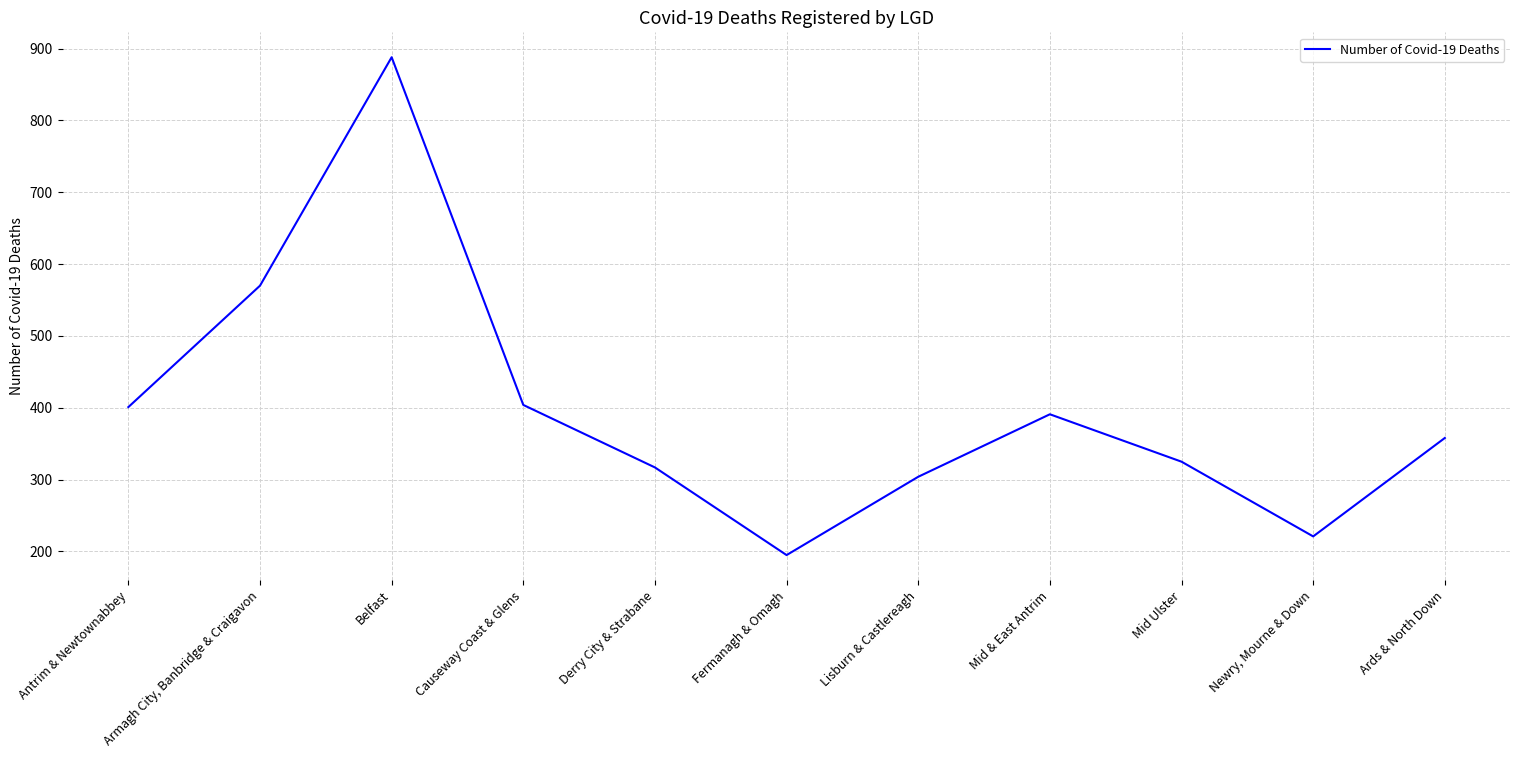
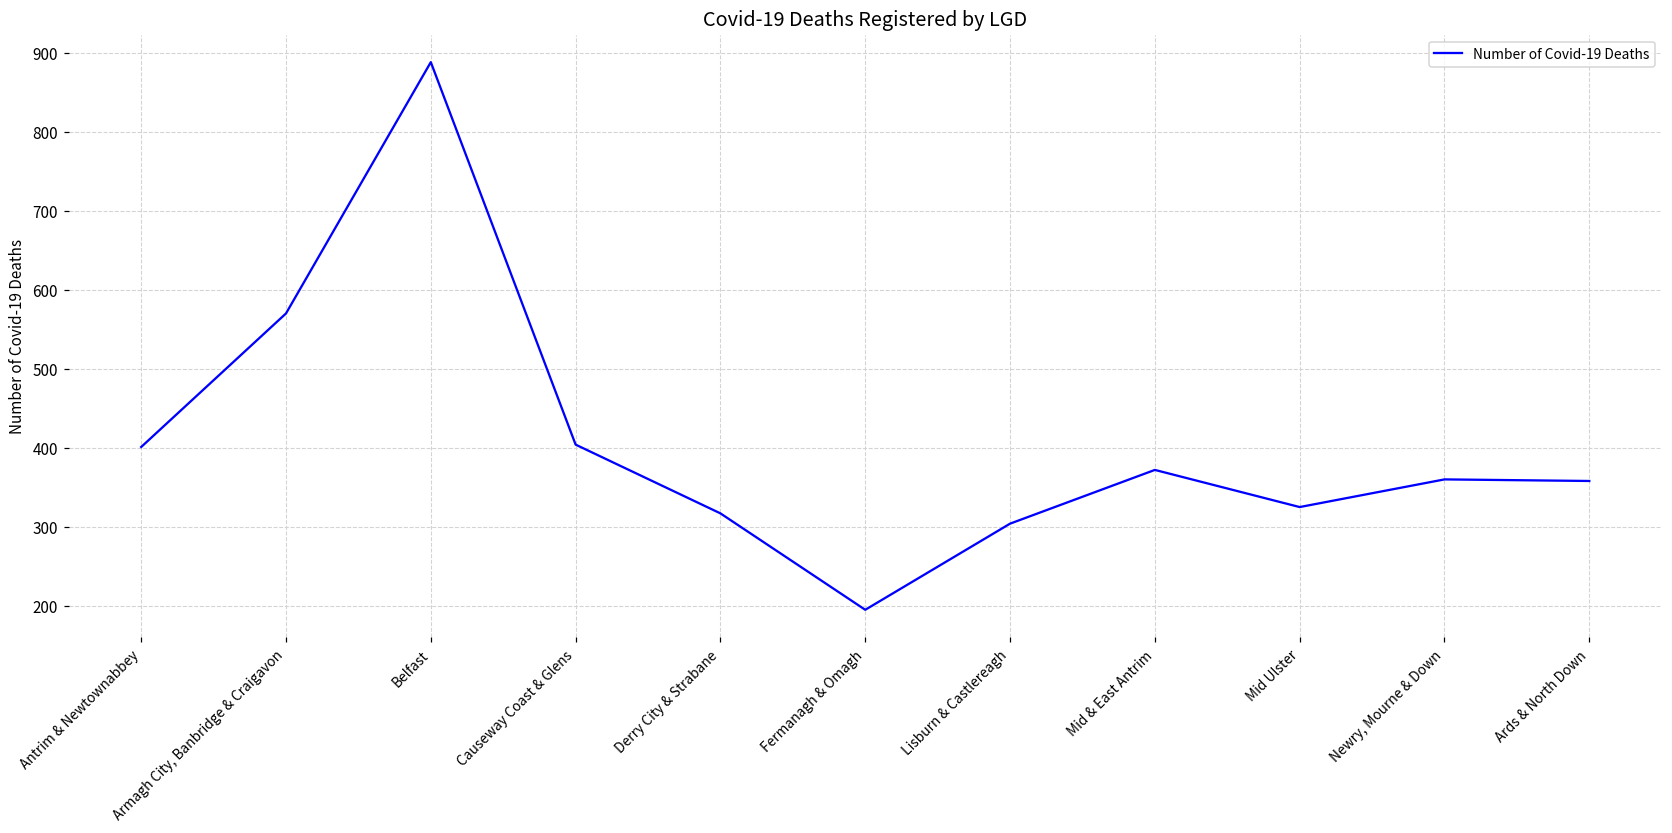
Mid & East Antrim: 390 -> 370
Newry, Mourne & Down: 220 -> 360
